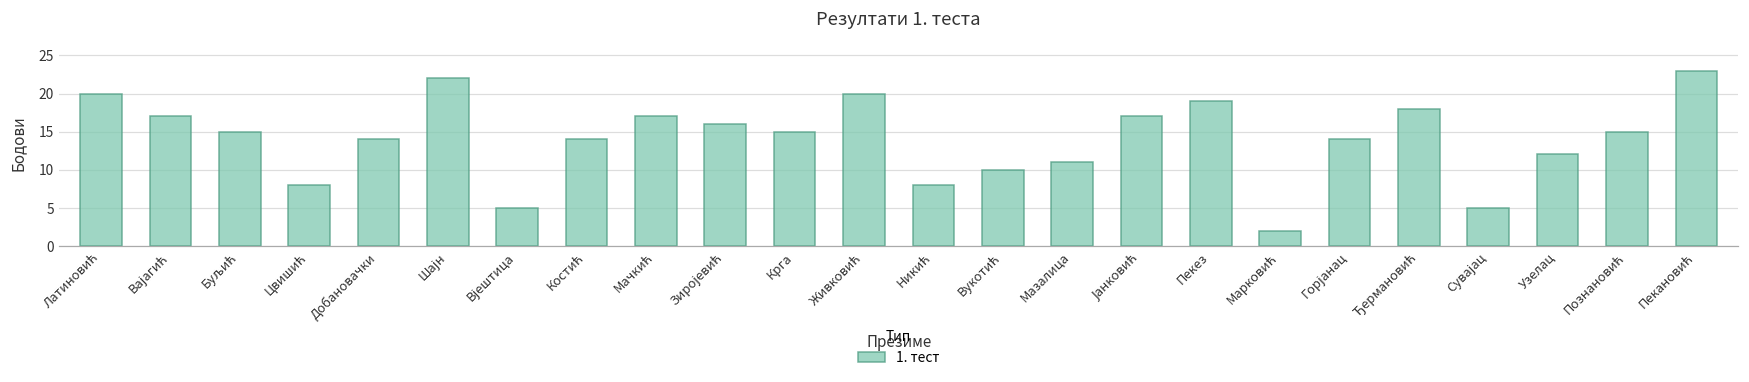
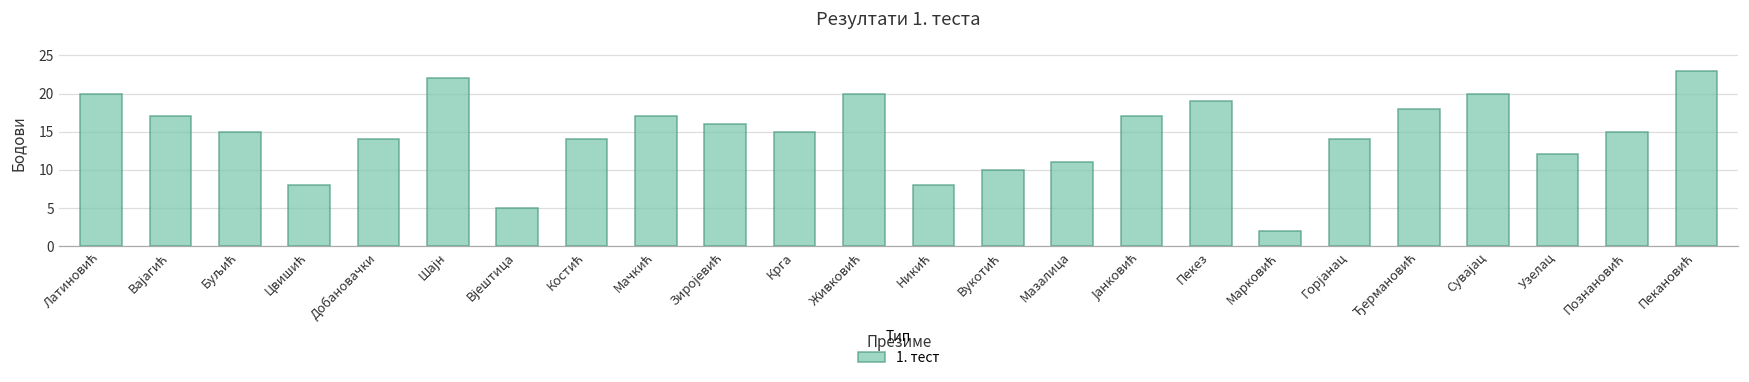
Сувајац: 5 -> 20
